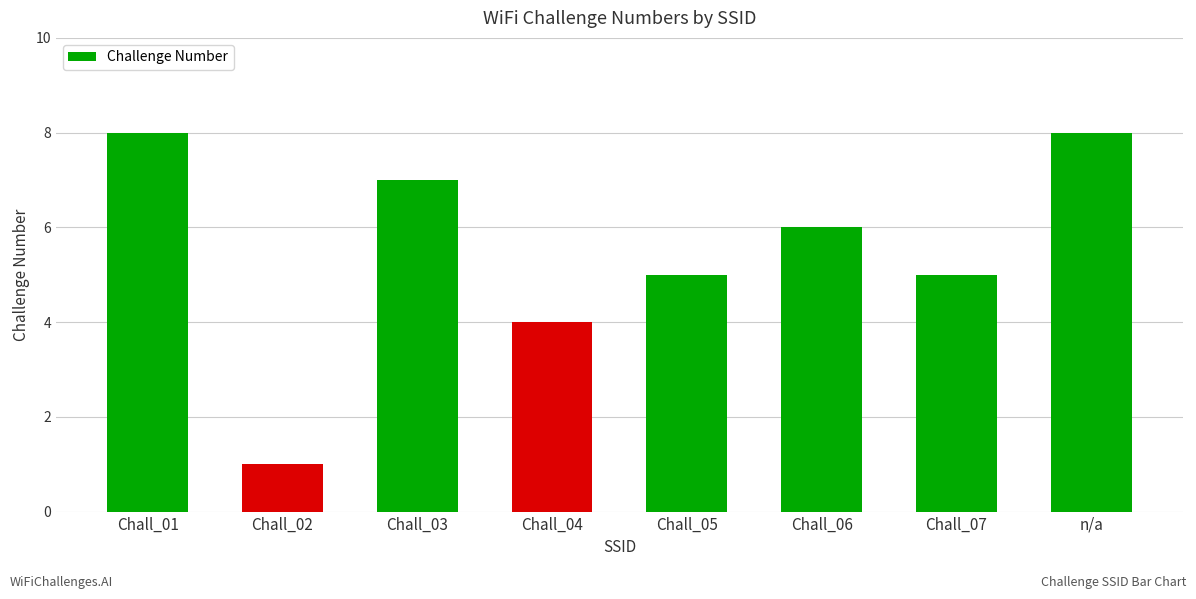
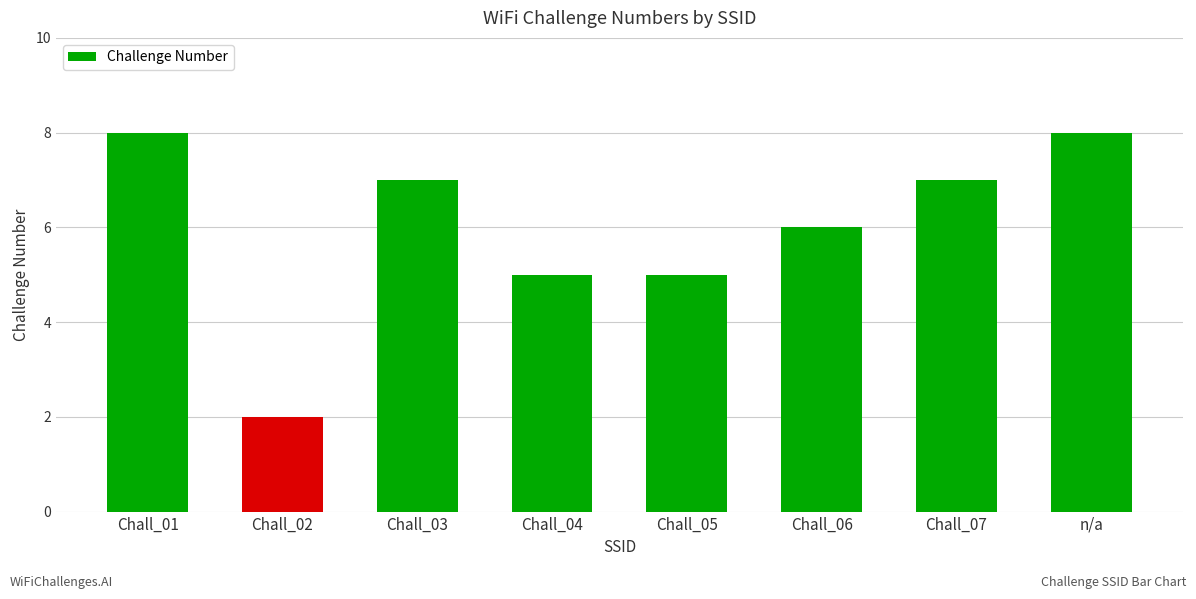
Chall_02: 1 -> 2
Chall_04: 4 -> 5
Chall_07: 5 -> 7
